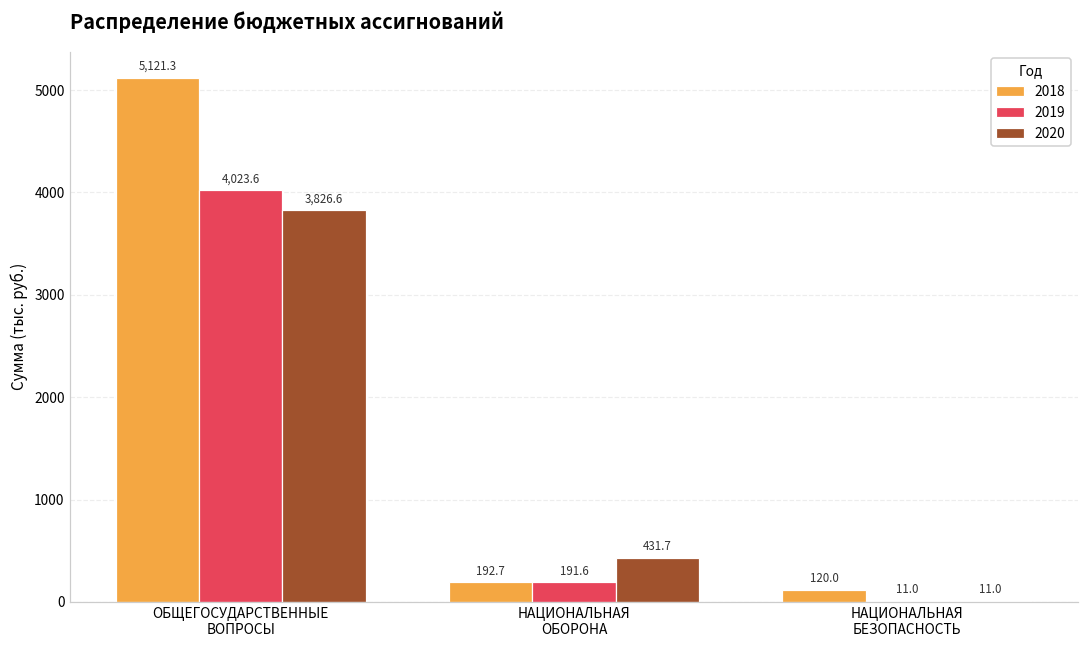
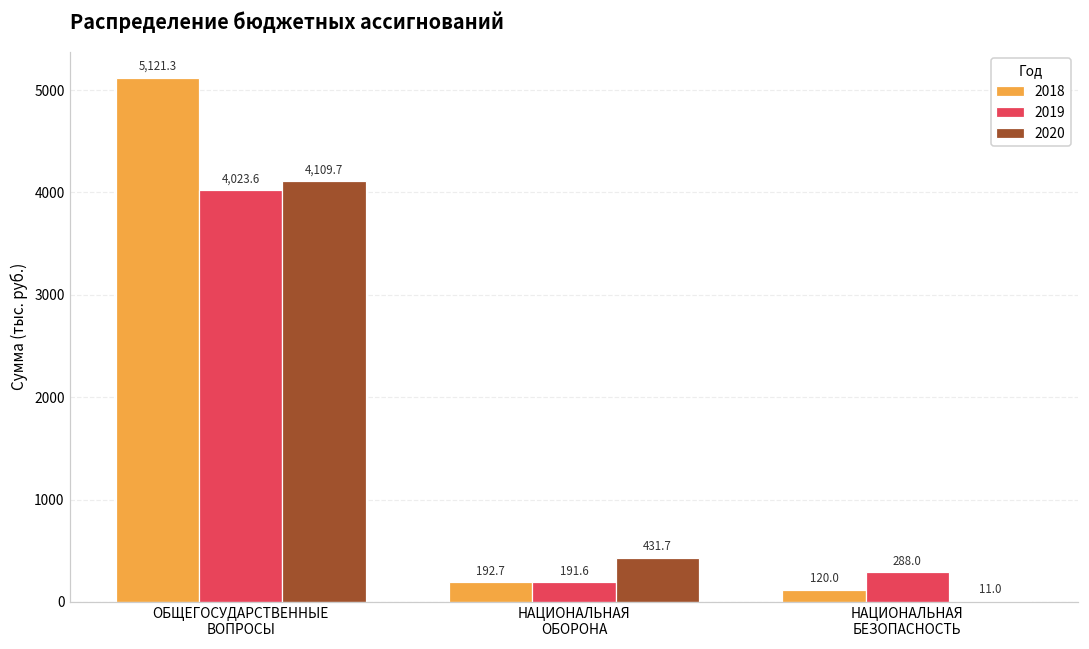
2020, ОБЩЕГОСУДАРСТВЕННЫЕ ВОПРОСЫ: 3,826.6 -> 4,109.7
2019, НАЦИОНАЛЬНАЯ БЕЗОПАСНОСТЬ: 11.0 -> 288.0
